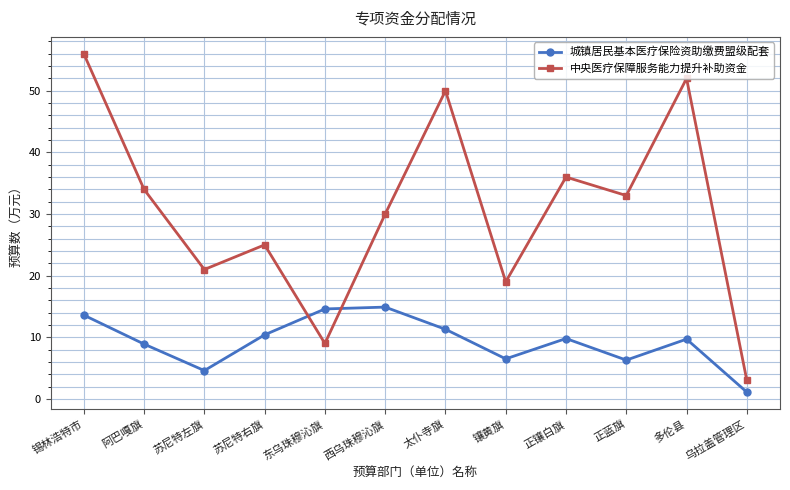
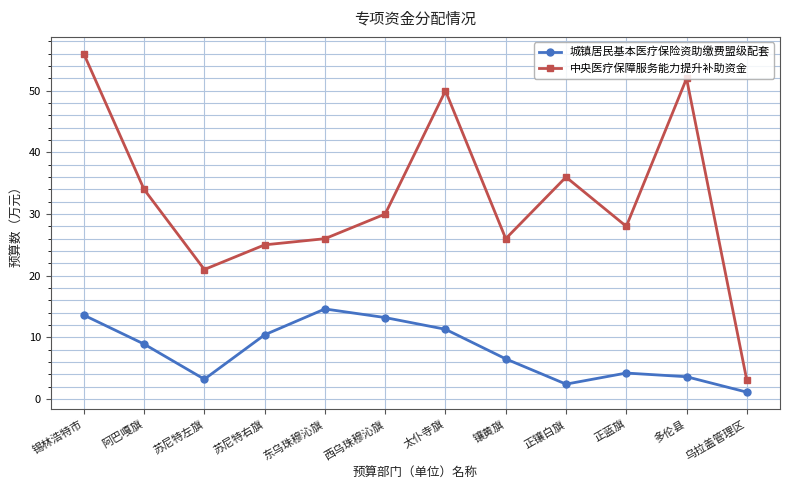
城镇居民基本医疗保险资助缴费盟级配套, 苏尼特左旗: 5 -> 3
中央医疗保障服务能力提升补助资金, 东乌珠穆沁旗: 9 -> 26
城镇居民基本医疗保险资助缴费盟级配套, 西乌珠穆沁旗: 15 -> 13
中央医疗保障服务能力提升补助资金, 镶黄旗: 19 -> 26
城镇居民基本医疗保险资助缴费盟级配套, 正镶白旗: 10 -> 2
城镇居民基本医疗保险资助缴费盟级配套, 正蓝旗: 6 -> 4
中央医疗保障服务能力提升补助资金, 正蓝旗: 33 -> 28
城镇居民基本医疗保险资助缴费盟级配套, 多伦县: 10 -> 4
